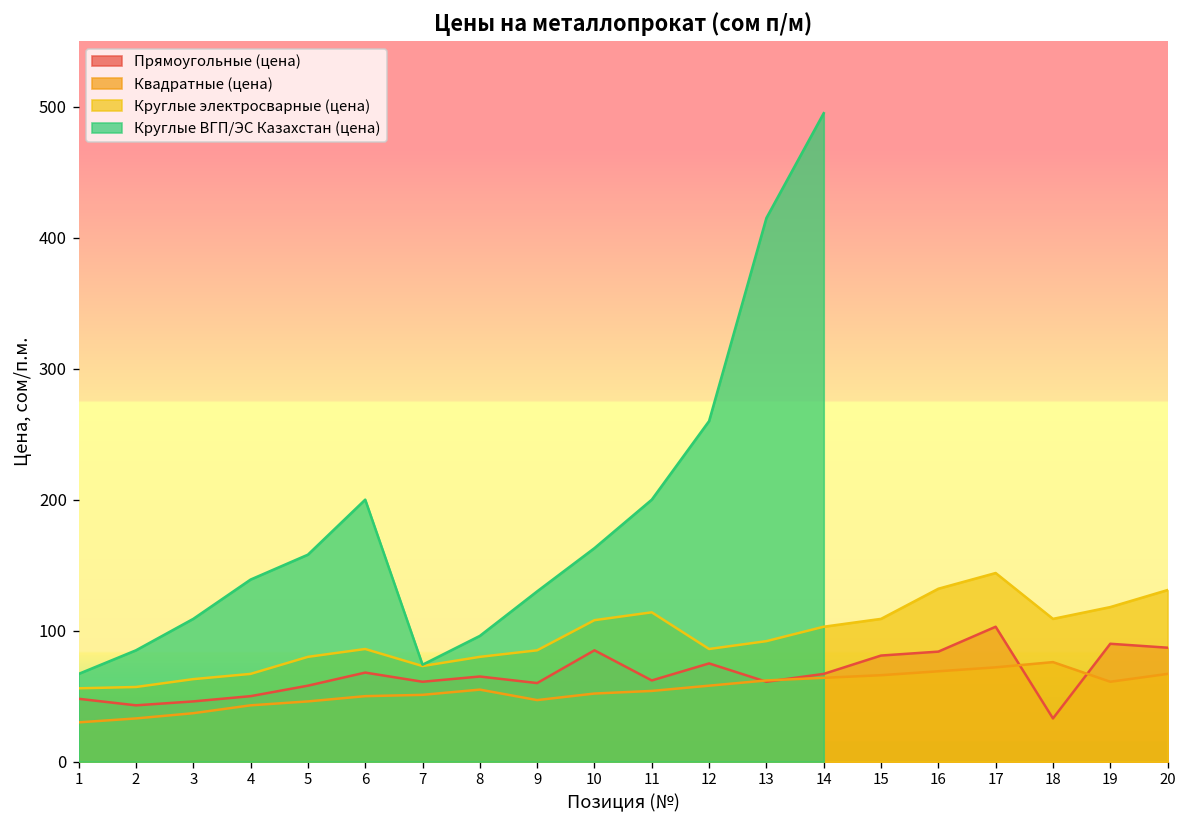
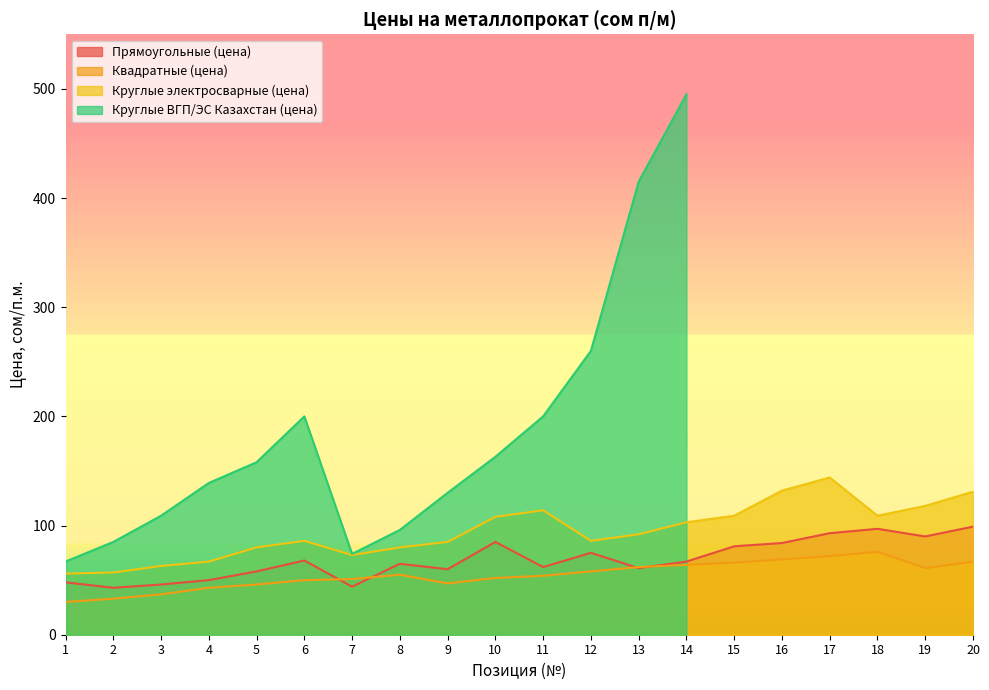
Прямоугольные (цена), 7: 61 -> 44
Прямоугольные (цена), 17: 103 -> 93
Прямоугольные (цена), 18: 33 -> 97
Прямоугольные (цена), 20: 87 -> 99
